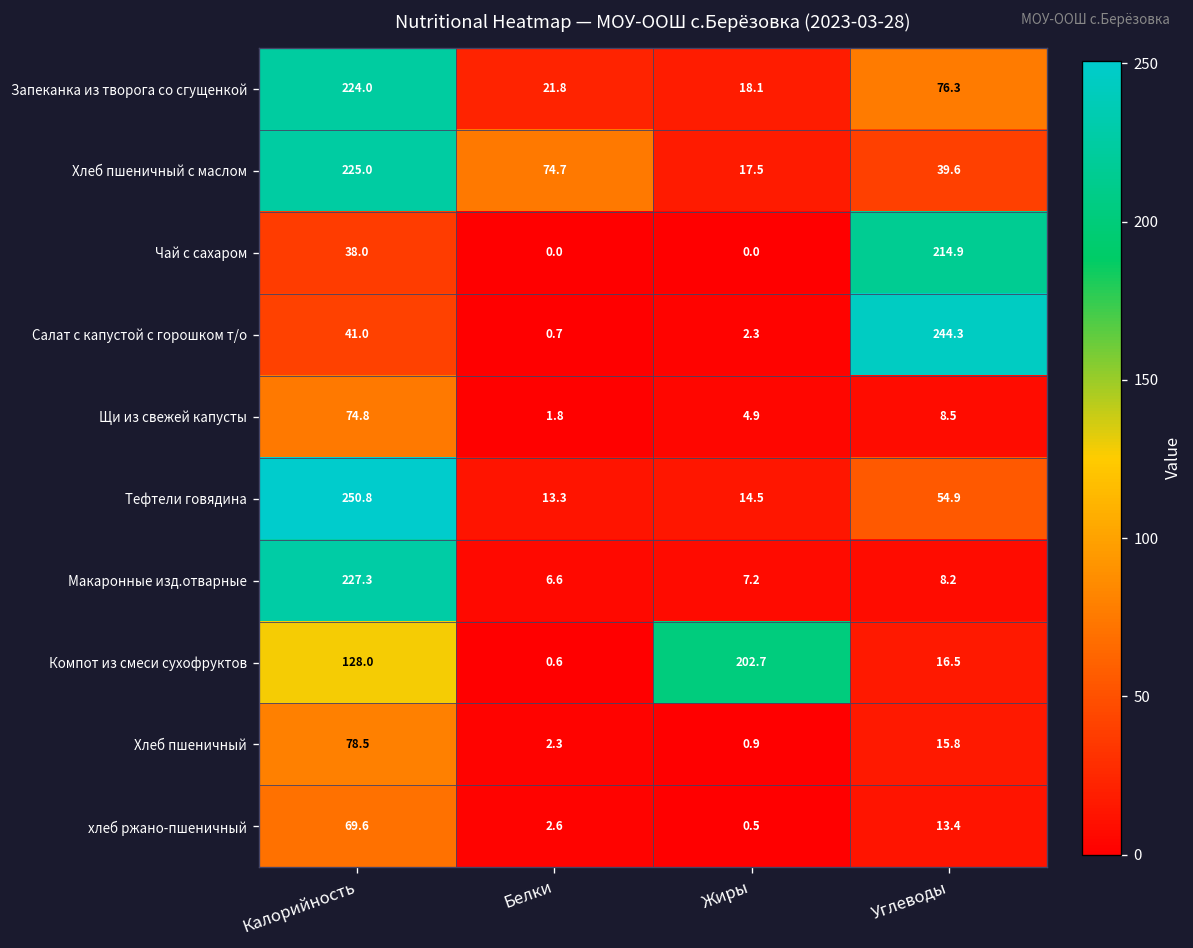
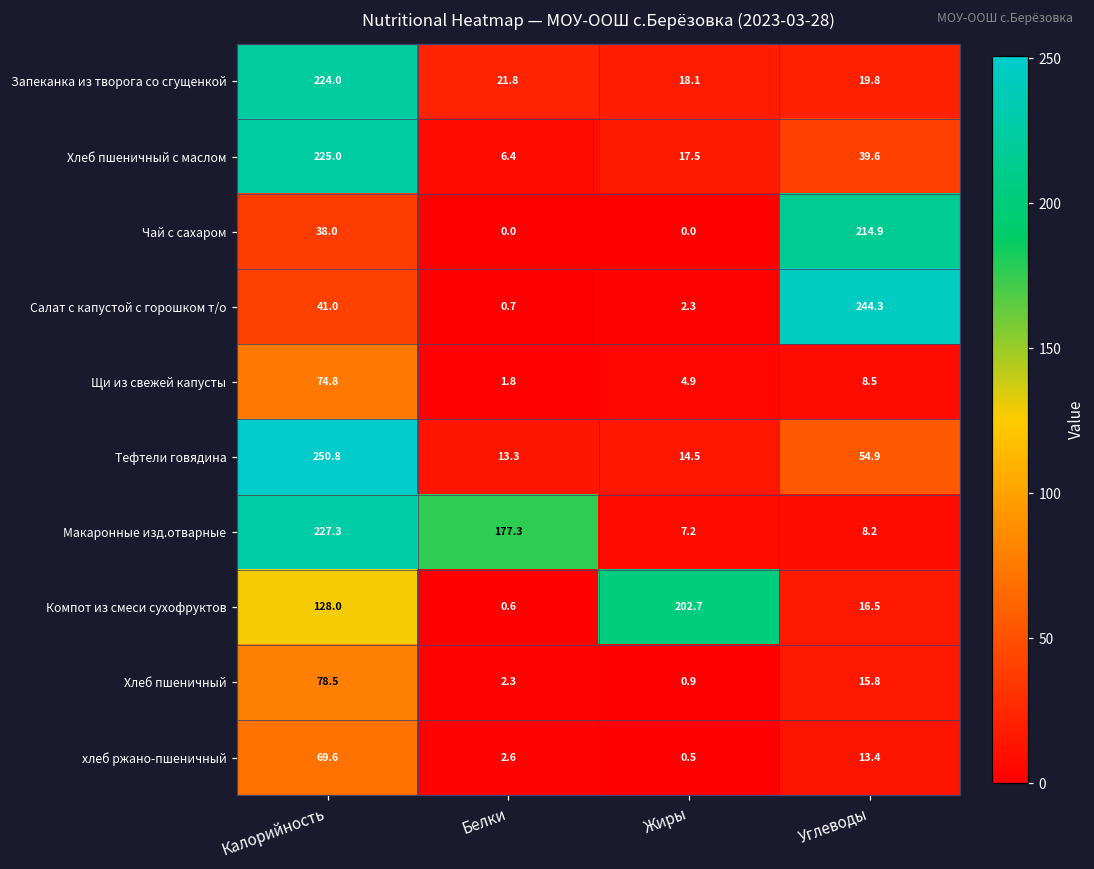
Запеканка из творога со сгущенкой, Углеводы: 76.3 -> 19.8
Хлеб пшеничный с маслом, Белки: 74.7 -> 6.4
Макаронные изд.отварные, Белки: 6.6 -> 177.3
